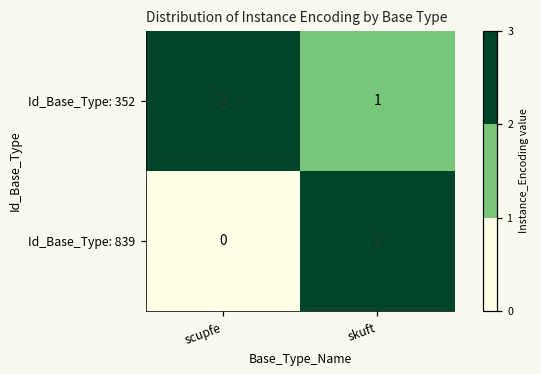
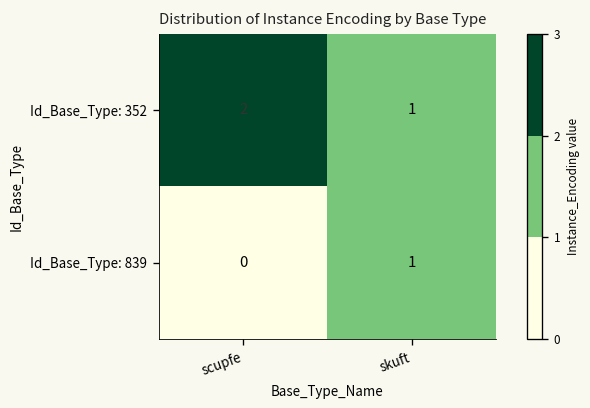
Id_Base_Type: 839, skuft: 2 -> 1
